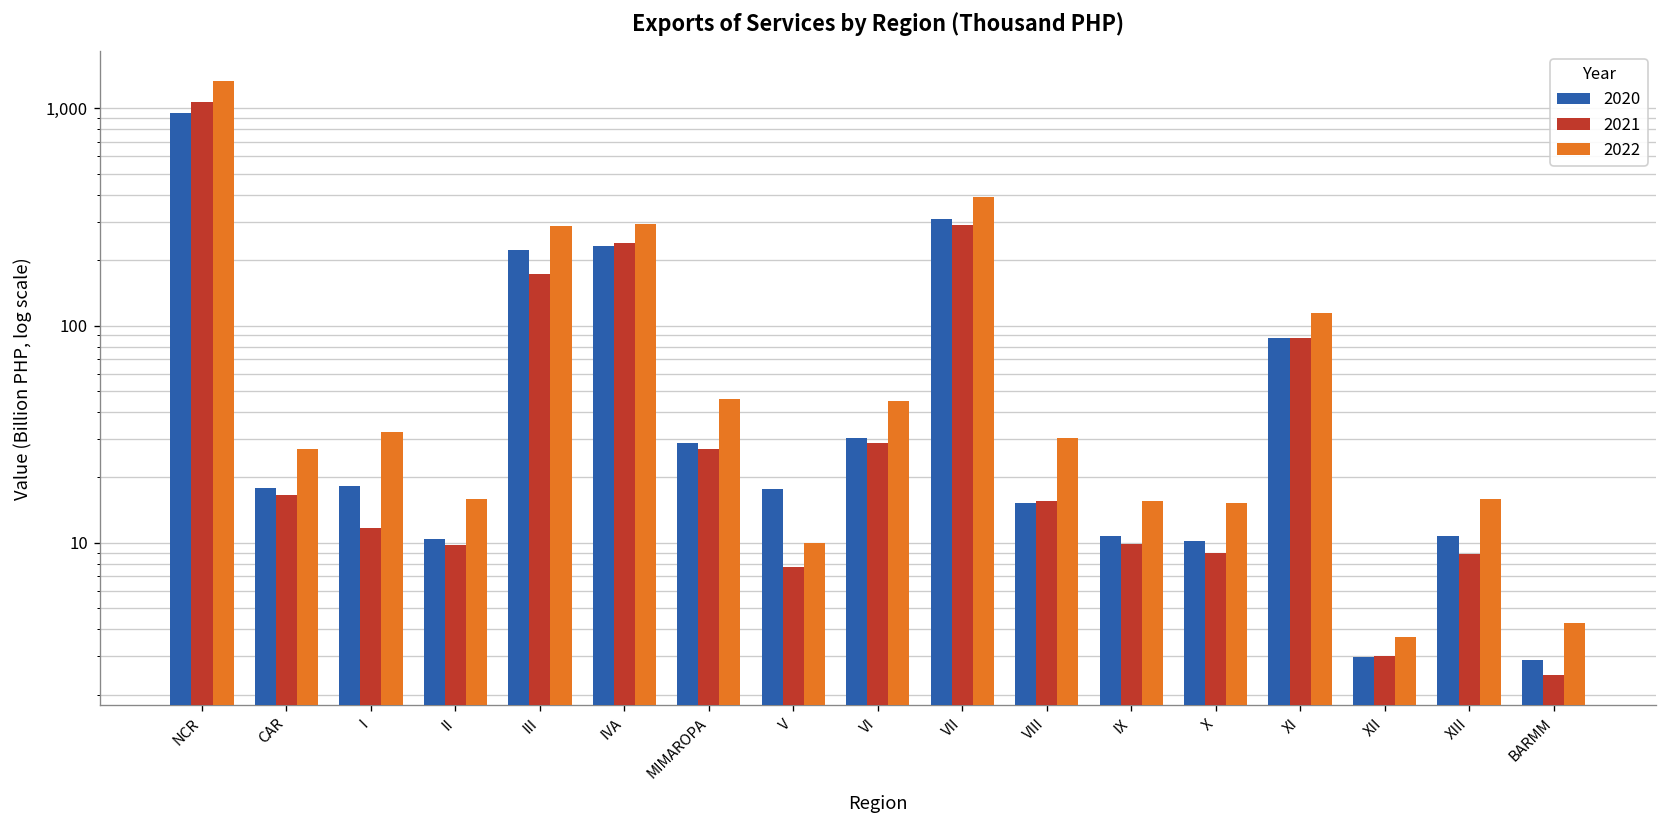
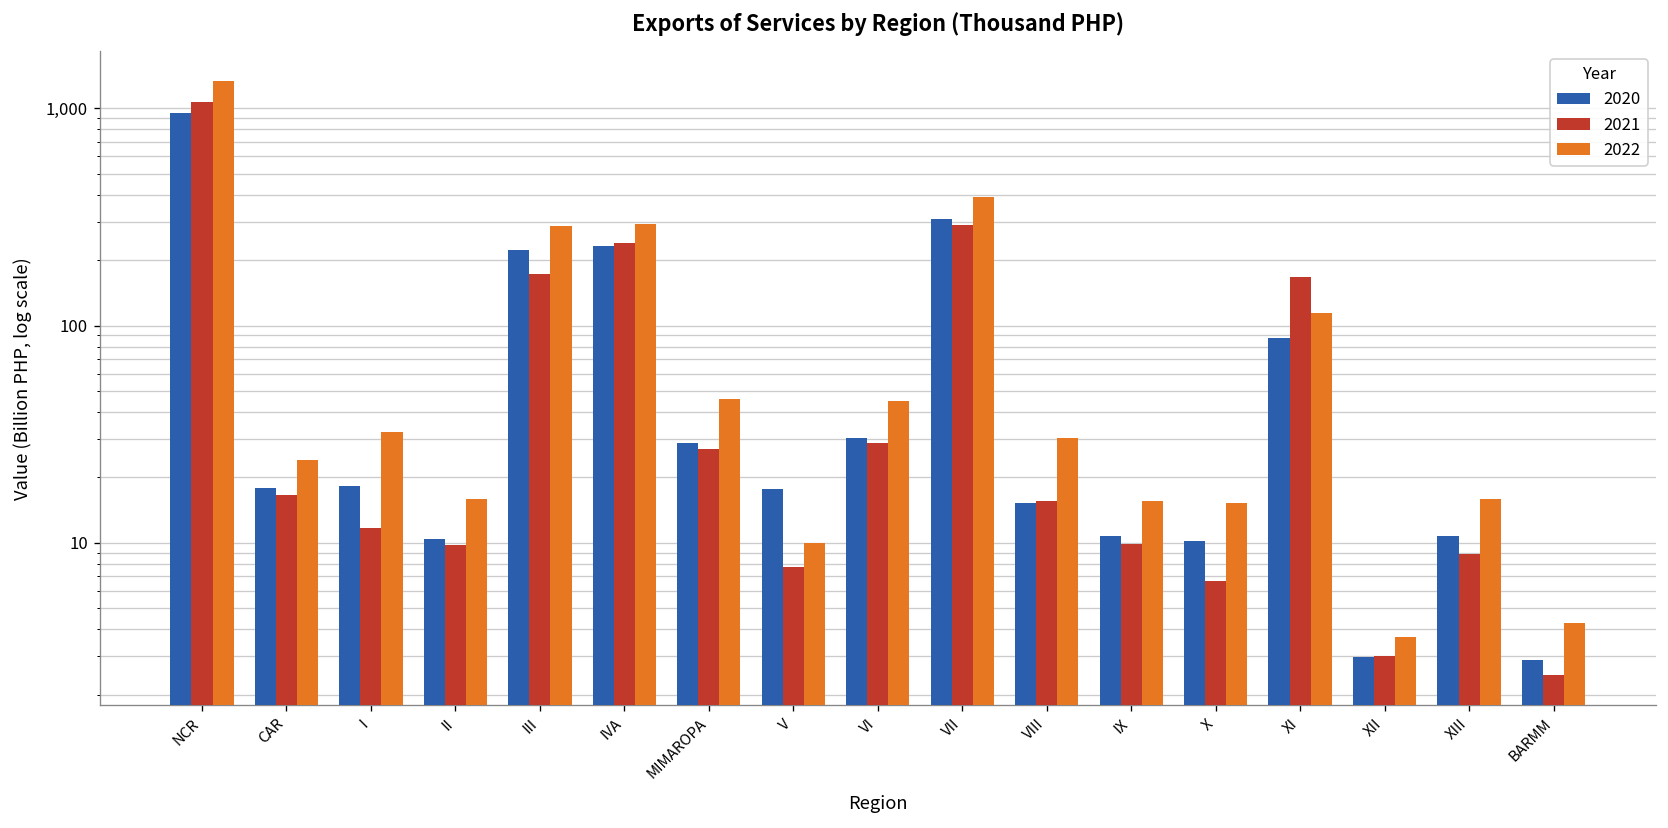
2022, CAR: 27 -> 24
2021, X: 9 -> 6.7
2021, XI: 90 -> 170
